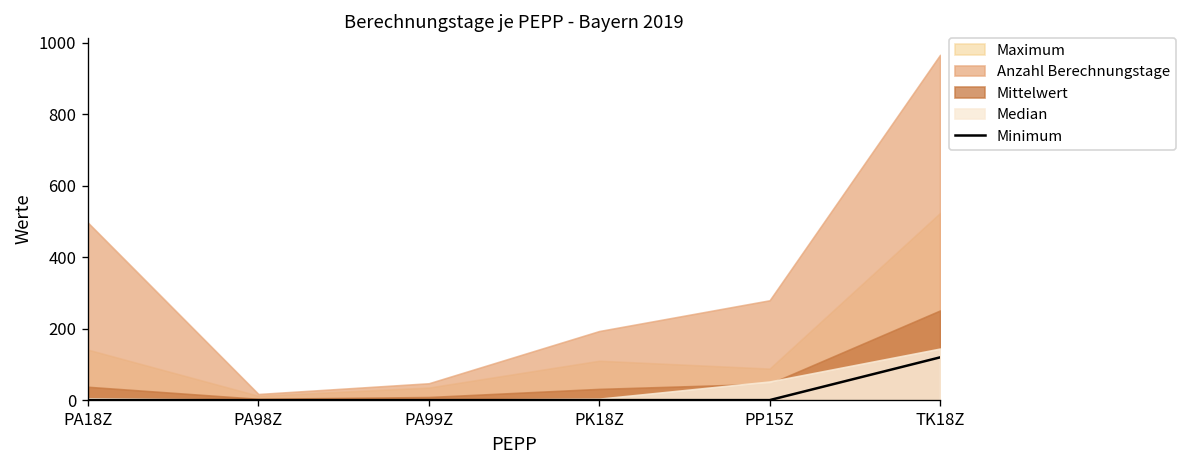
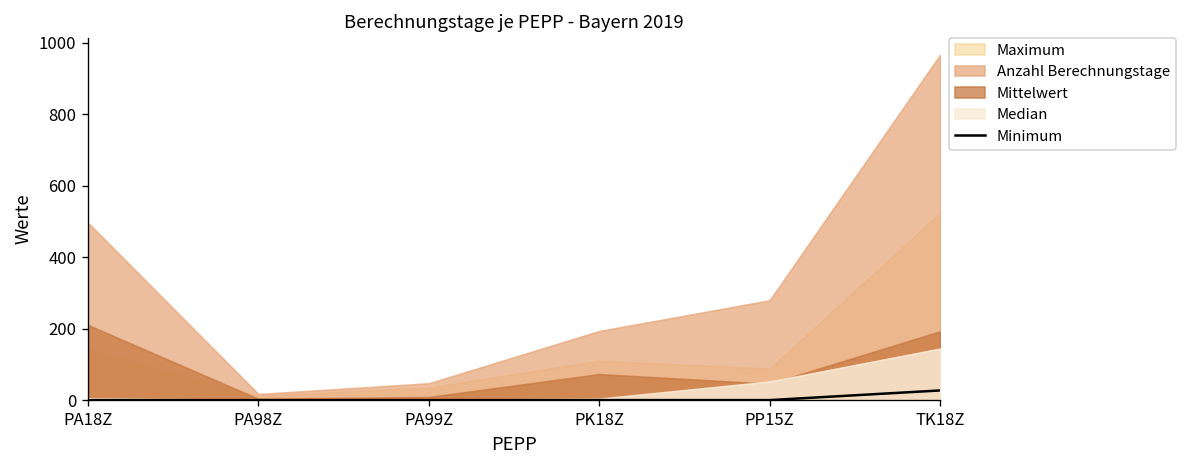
Mittelwert, PA18Z: 40 -> 210
Mittelwert, PK18Z: 30 -> 70
Minimum, TK18Z: 120 -> 30
Mittelwert, TK18Z: 250 -> 190
